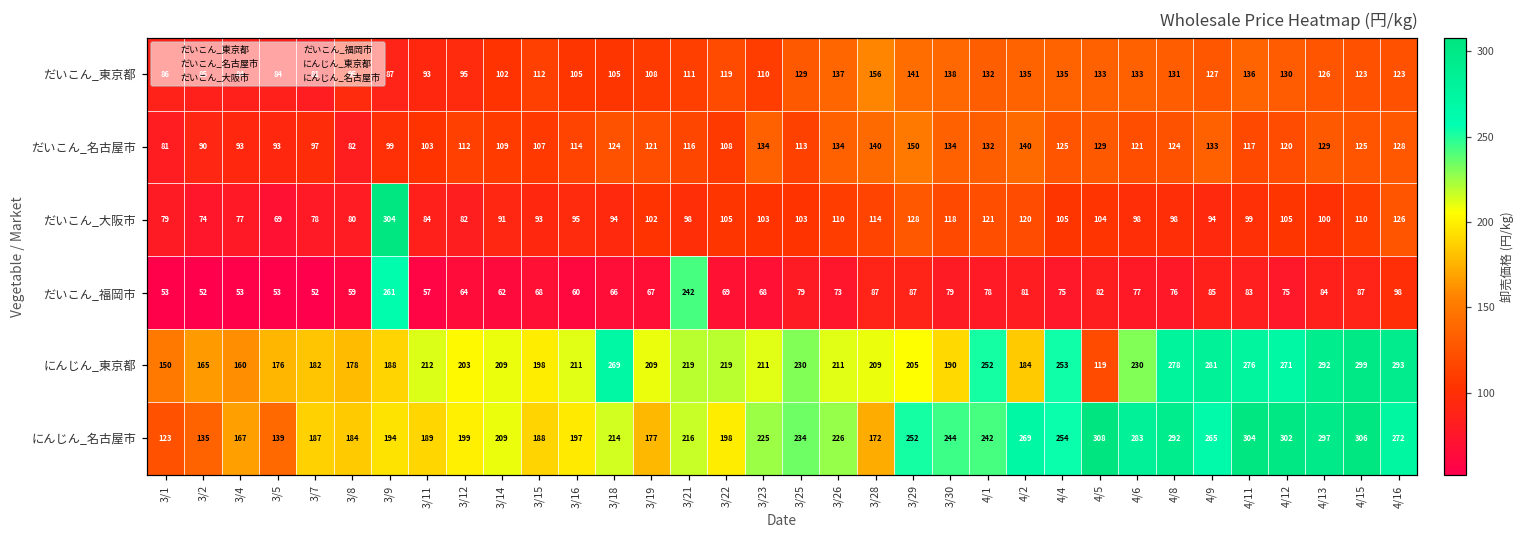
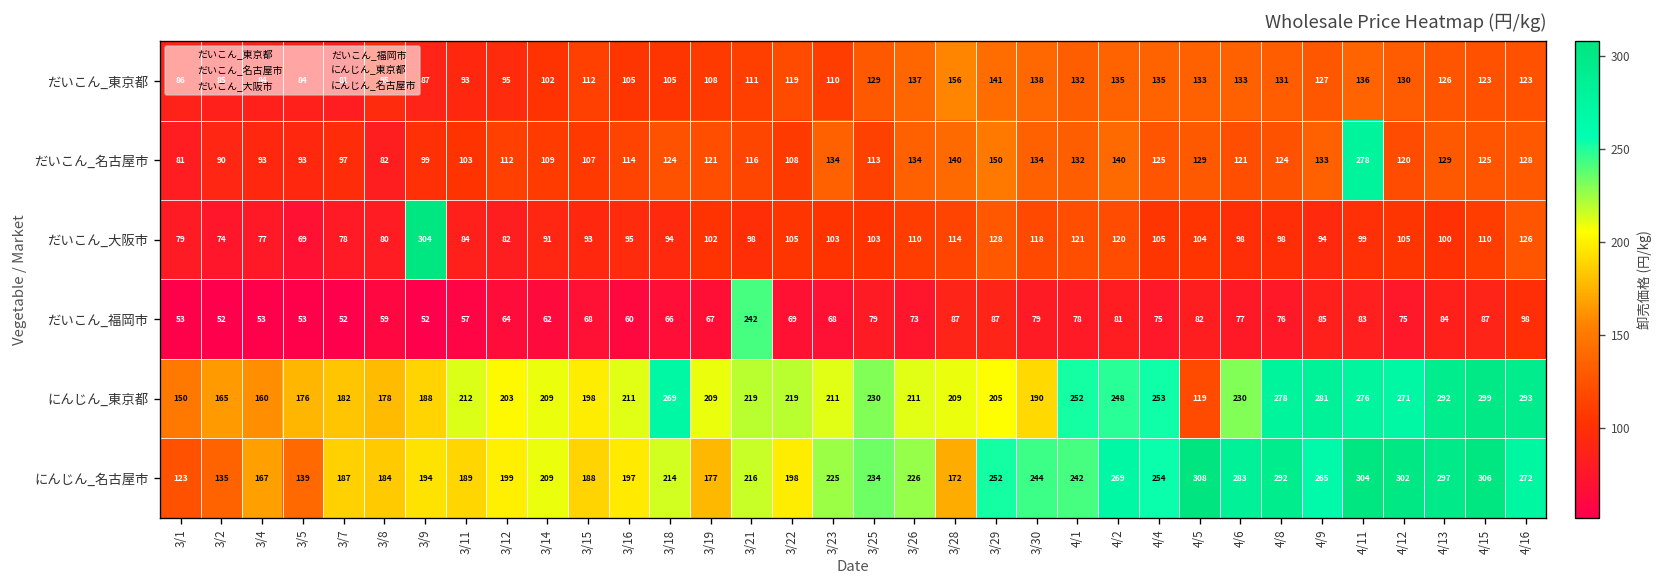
だいこん_名古屋市, 4/11: 117 -> 278
だいこん_福岡市, 3/9: 261 -> 52
にんじん_東京都, 4/2: 184 -> 248
